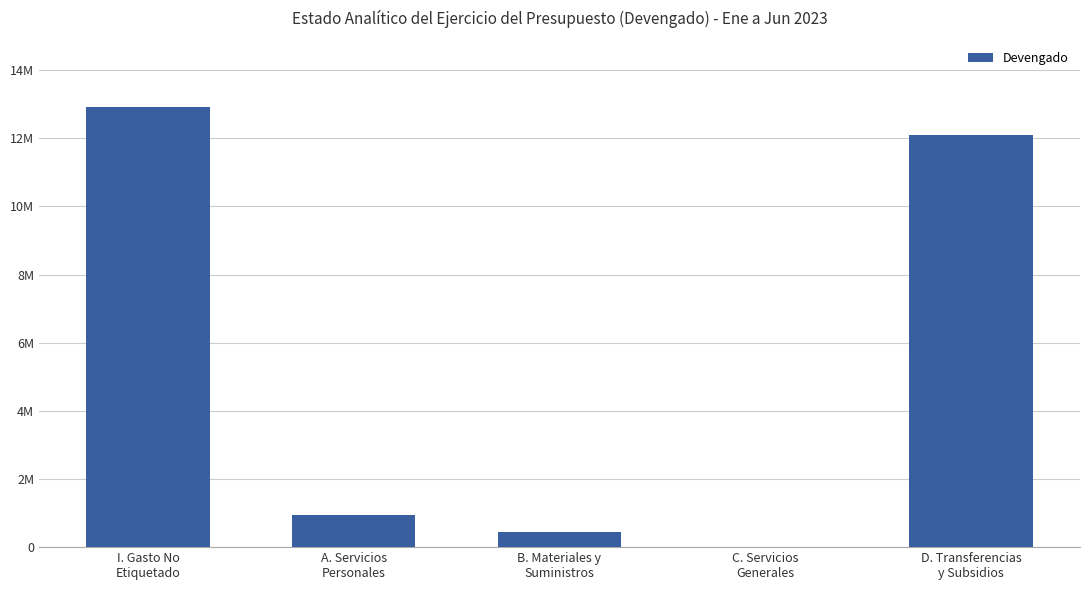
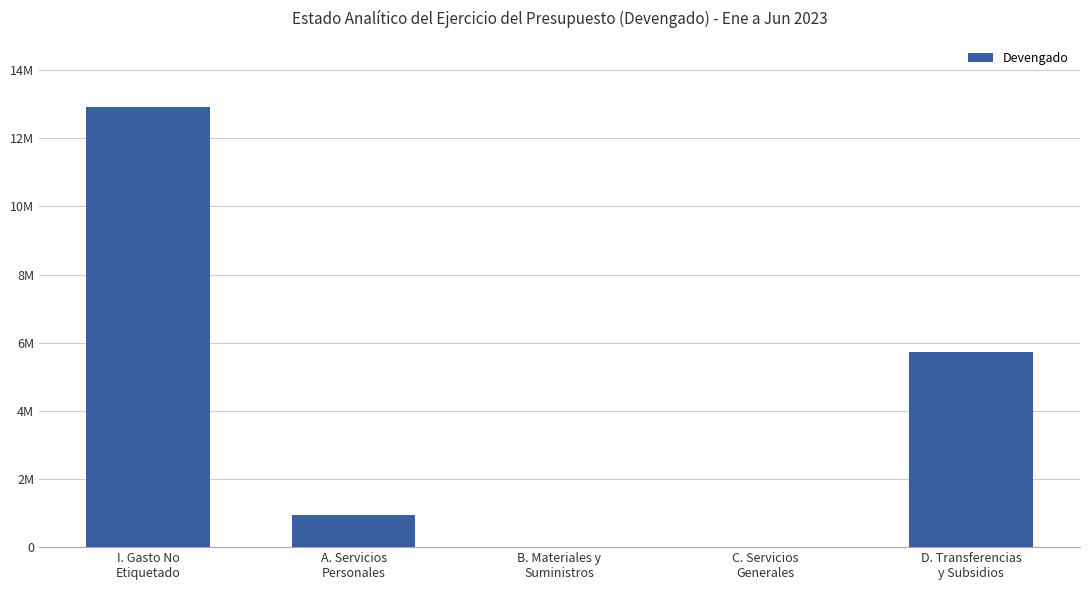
B. Materiales y Suministros: 400000 -> 0
D. Transferencias y Subsidios: 12100000 -> 5700000
